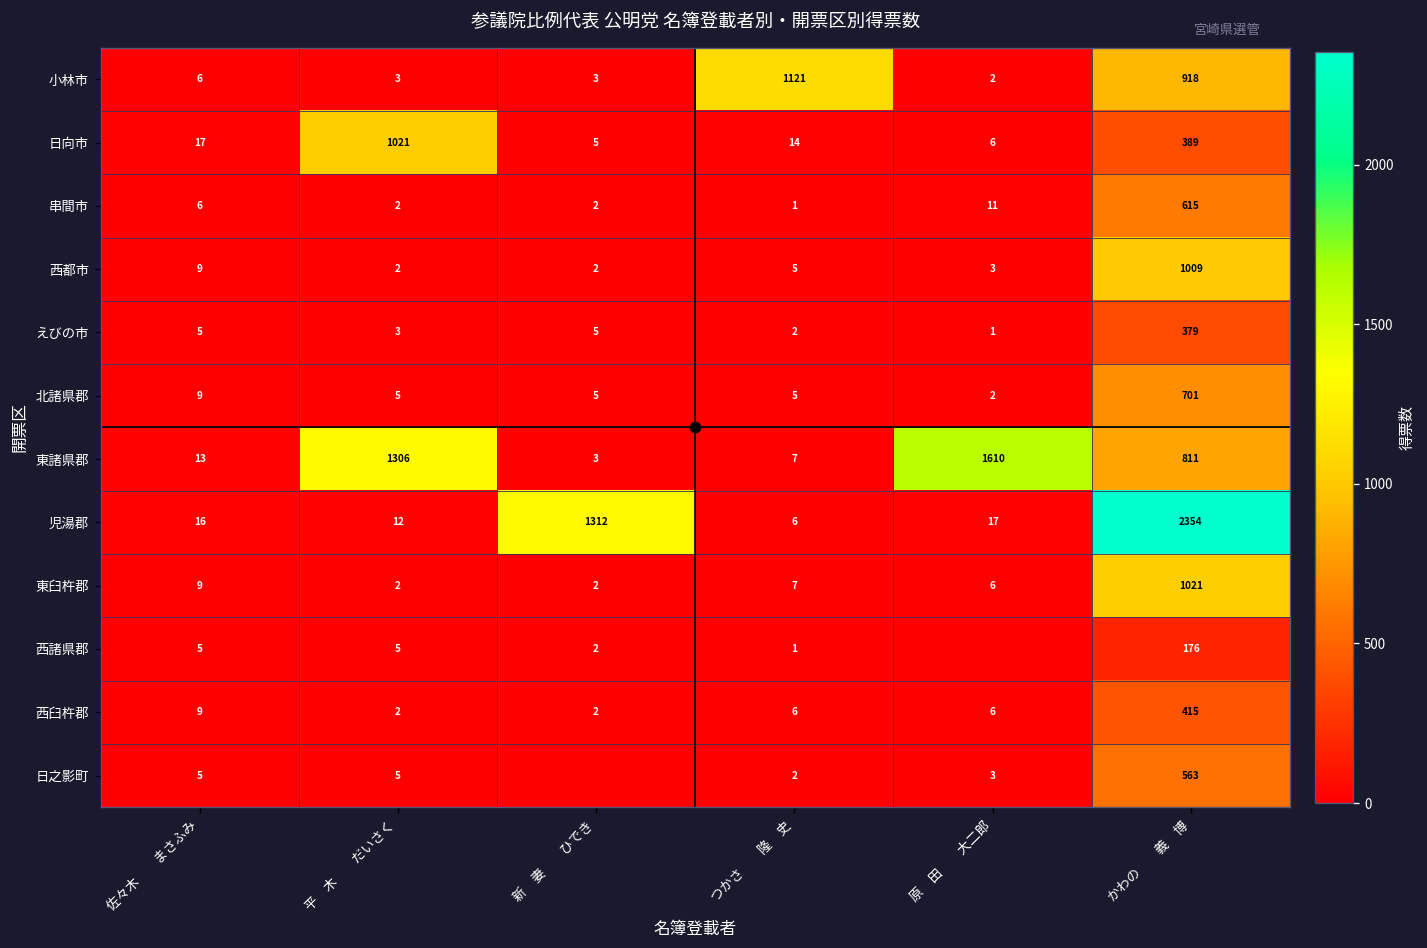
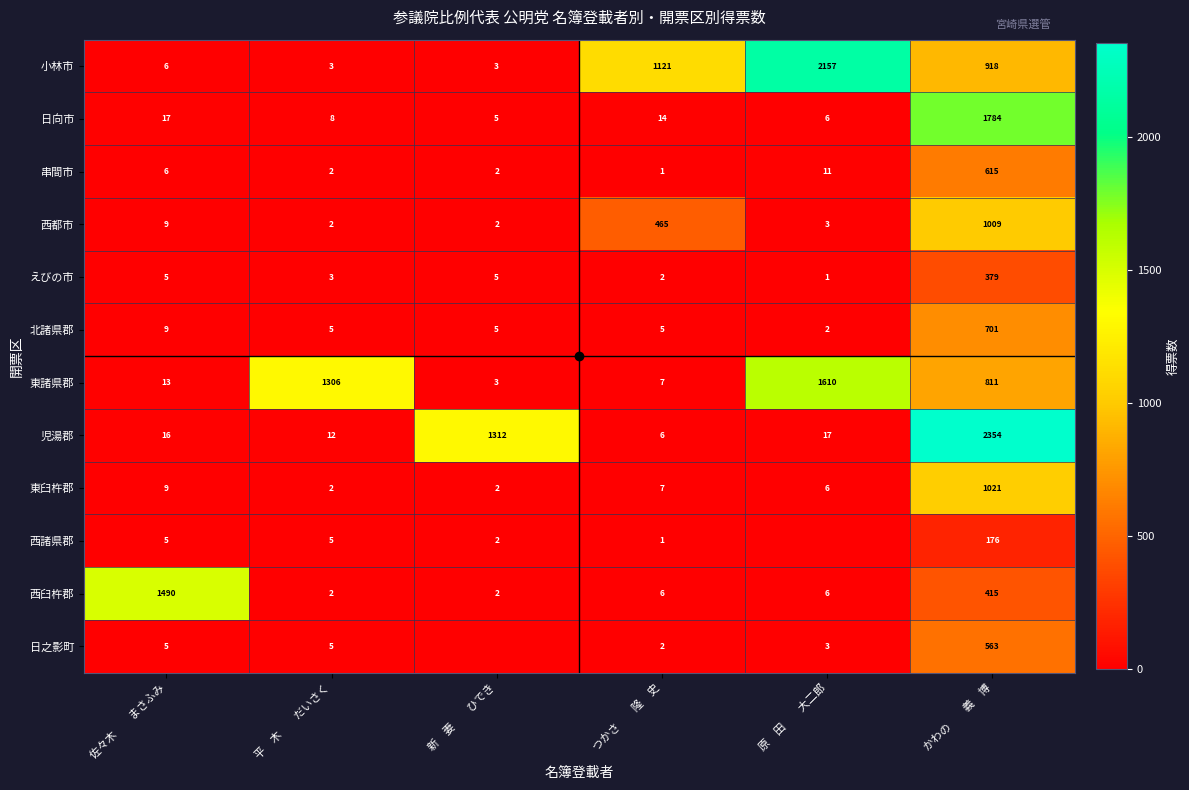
小林市, 原 田 大二郎: 2 -> 2157
日向市, 平 木 だいさく: 1021 -> 8
日向市, かわの 義 博: 389 -> 1784
西都市, つかさ 隆 史: 5 -> 465
西臼杵郡, 佐々木 まさふみ: 9 -> 1490
